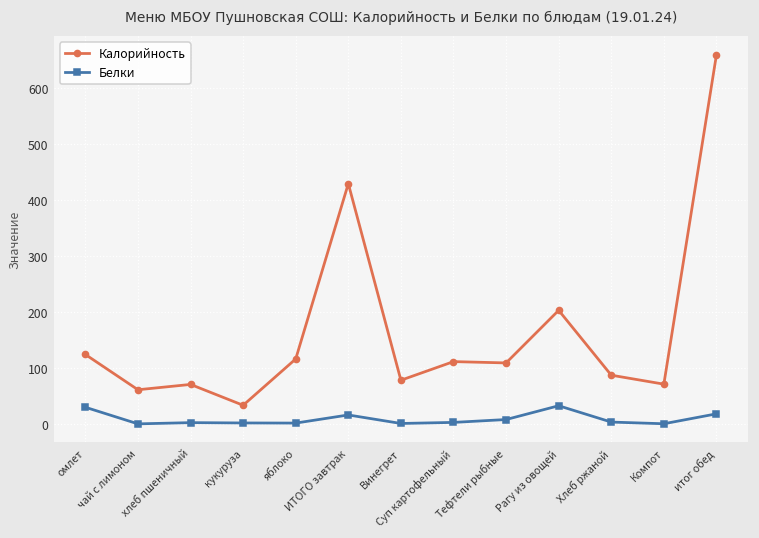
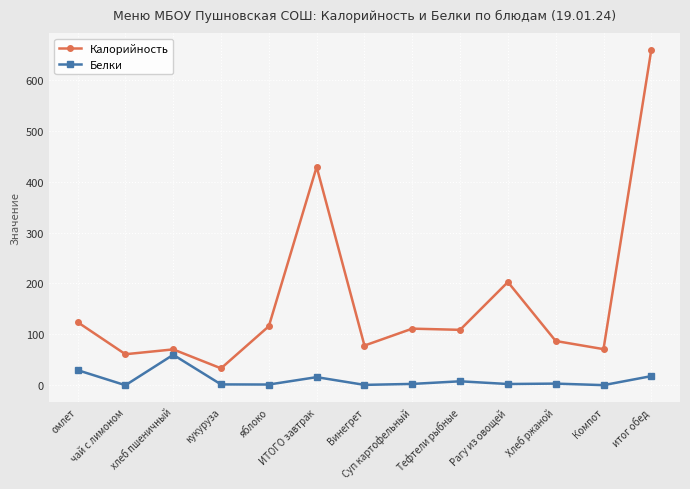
Белки, хлеб пшеничный: 0 -> 60
Белки, Рагу из овощей: 30 -> 0
